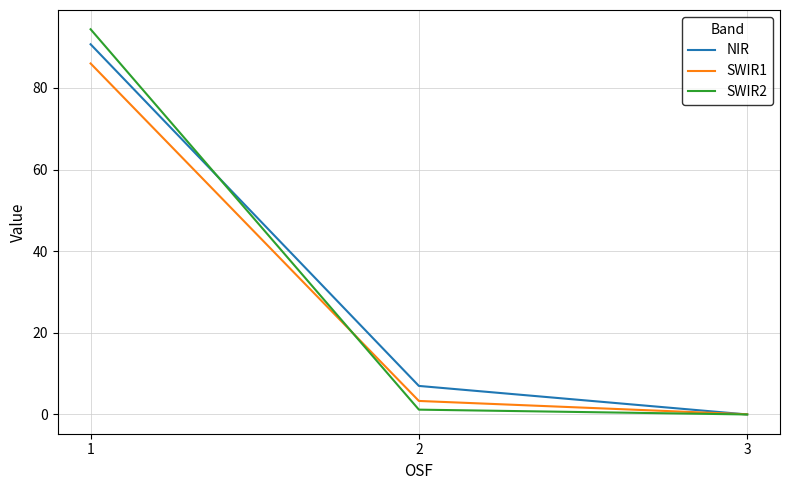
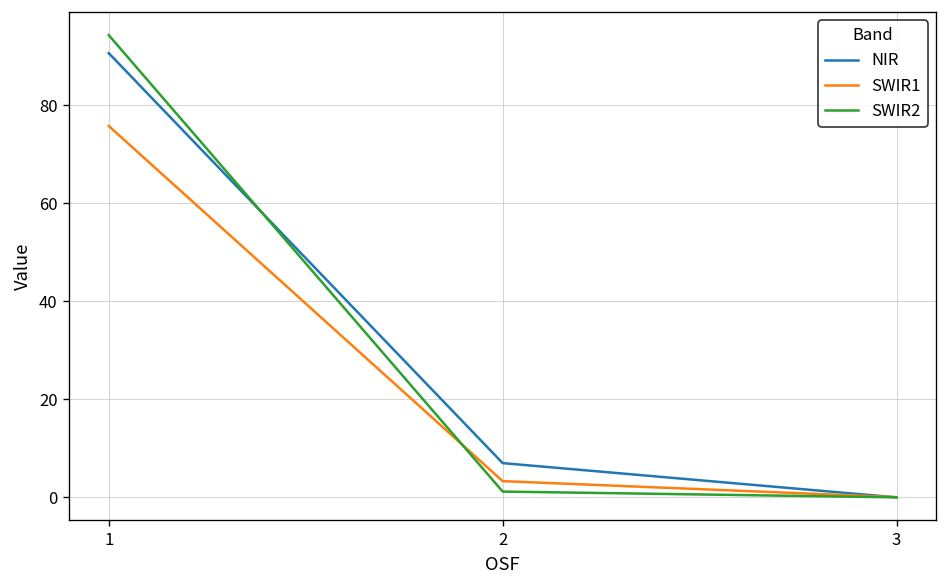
SWIR1, 1: 86 -> 76
